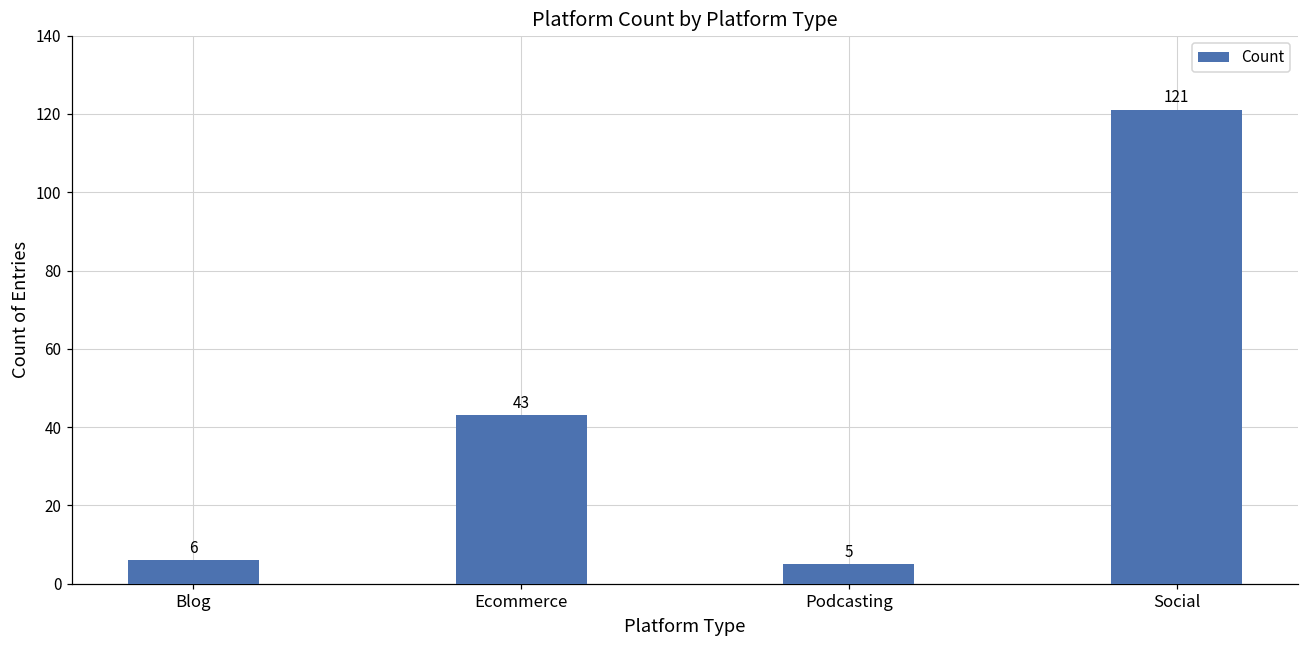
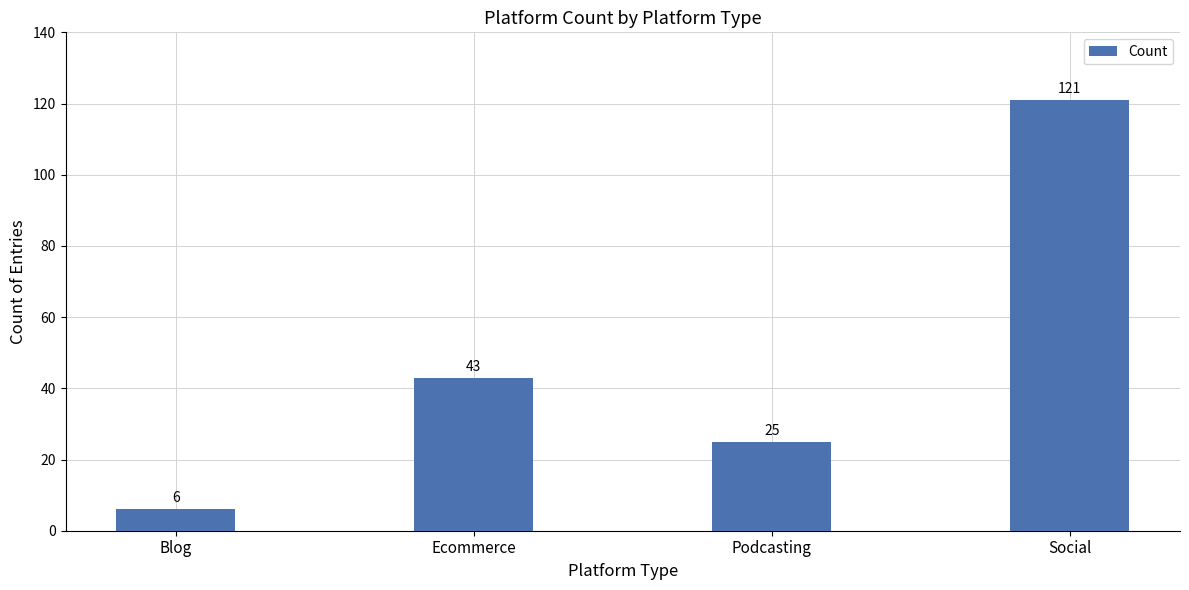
Podcasting: 5 -> 25
